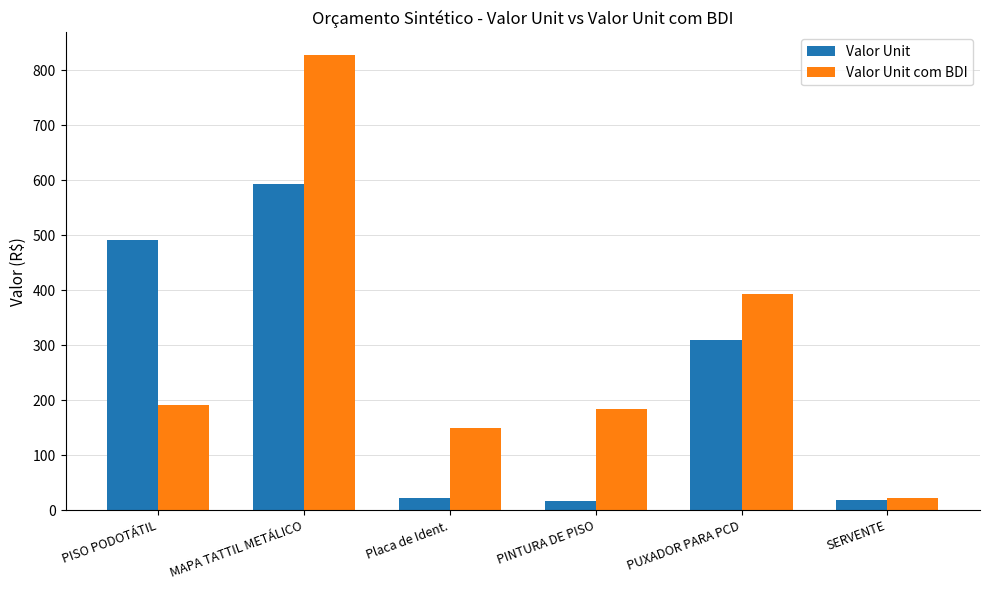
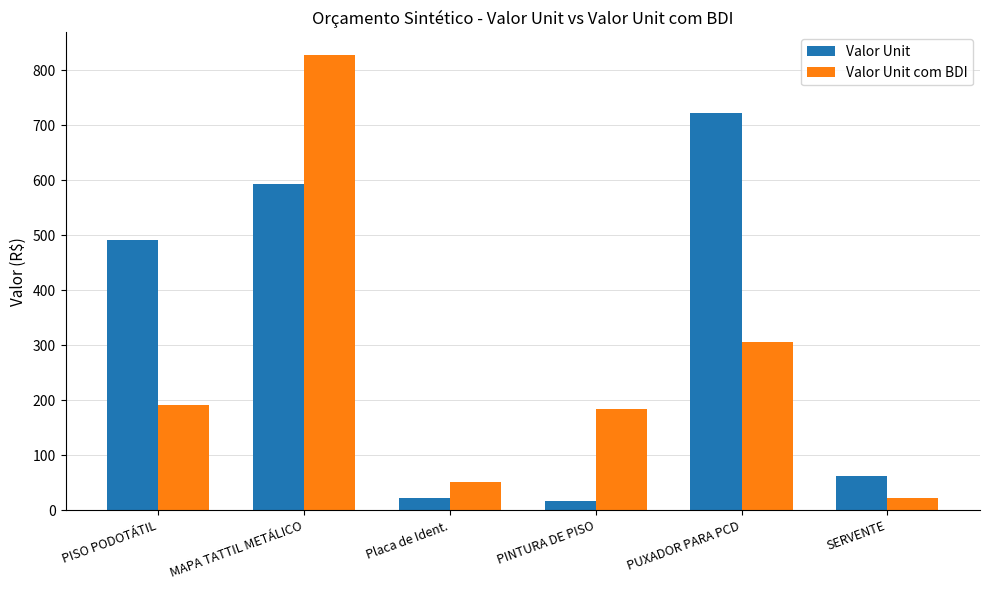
Valor Unit com BDI, Placa de Ident.: 150 -> 50
Valor Unit, PUXADOR PARA PCD: 310 -> 720
Valor Unit com BDI, PUXADOR PARA PCD: 390 -> 310
Valor Unit, SERVENTE: 20 -> 60
